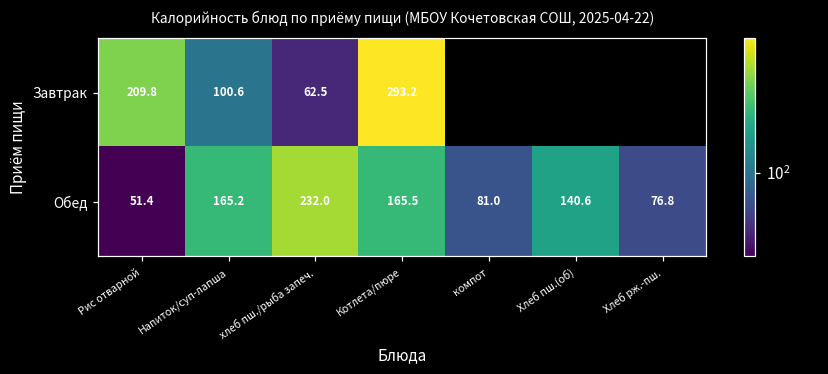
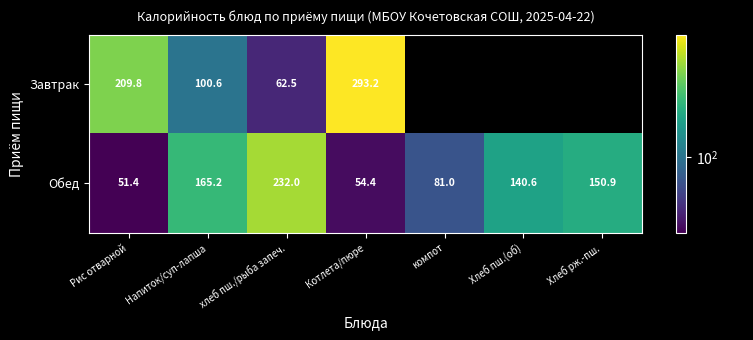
Обед, Котлета/пюре: 165.5 -> 54.4
Обед, Хлеб рж.-пш.: 76.8 -> 150.9
